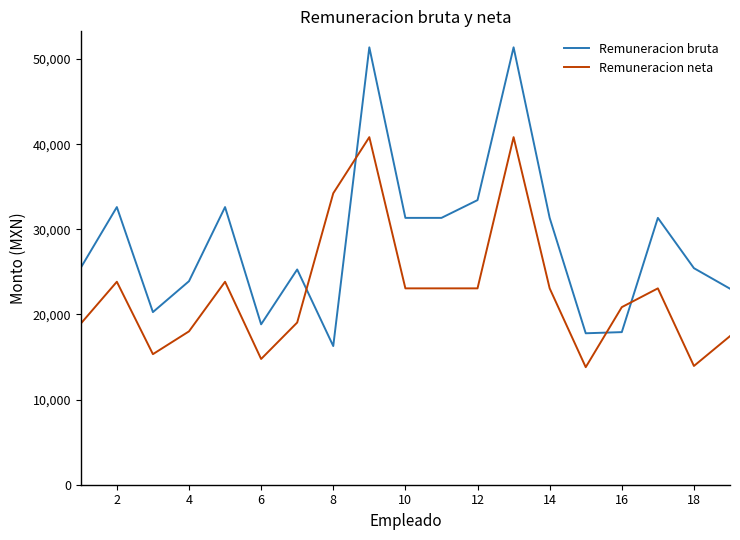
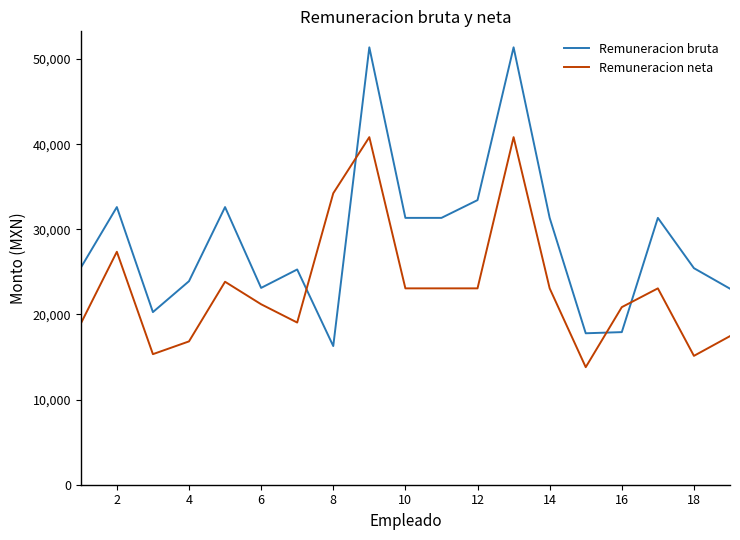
Remuneracion neta, 2: 24,000 -> 27,000
Remuneracion neta, 4: 18,000 -> 17,000
Remuneracion bruta, 6: 19,000 -> 23,000
Remuneracion neta, 6: 15,000 -> 21,000
Remuneracion neta, 18: 14,000 -> 15,000
